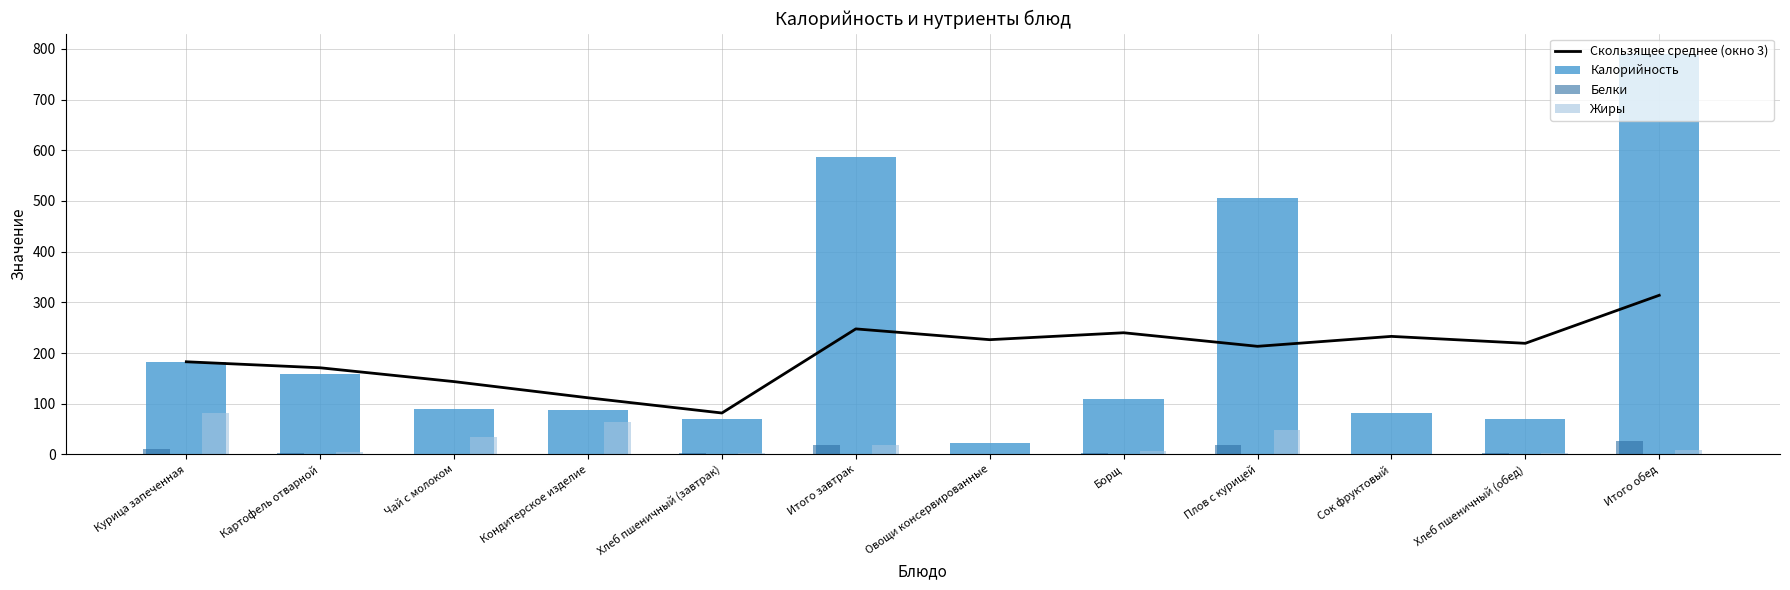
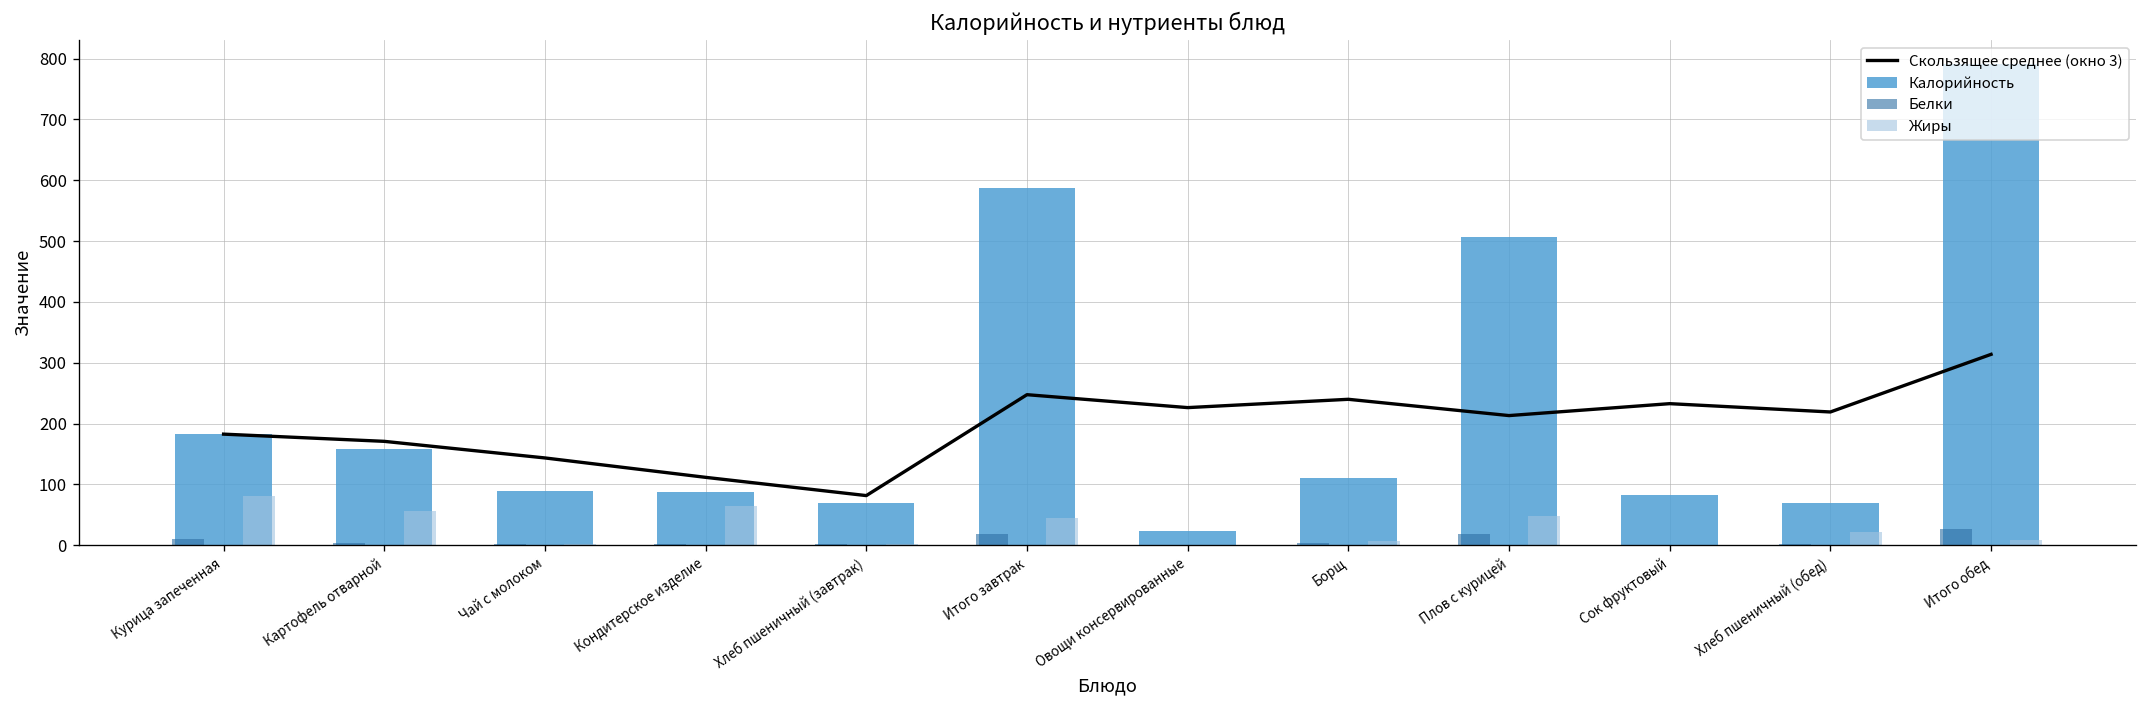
Жиры, Картофель отварной: 0 -> 60
Жиры, Чай с молоком: 30 -> 0
Жиры, Итого завтрак: 20 -> 50
Жиры, Хлеб пшеничный (обед): 0 -> 20
